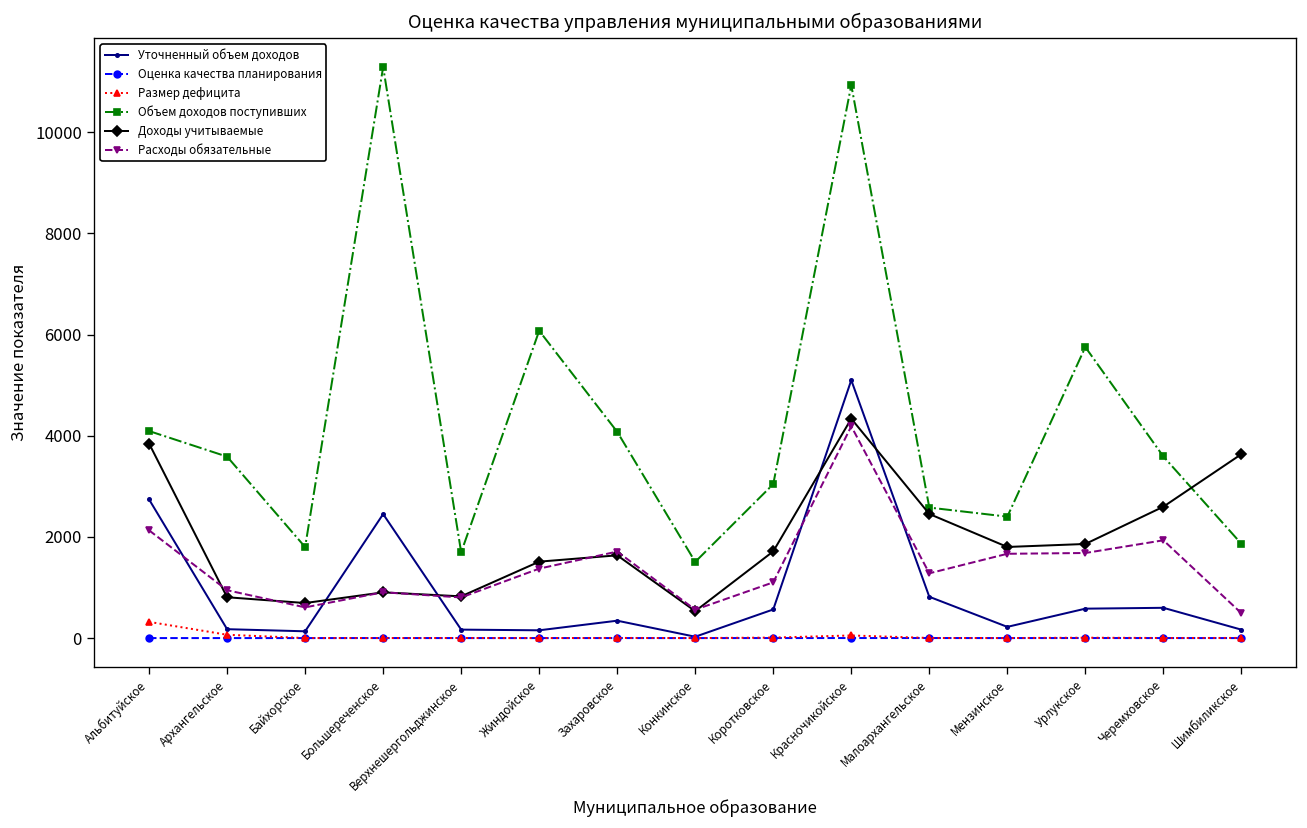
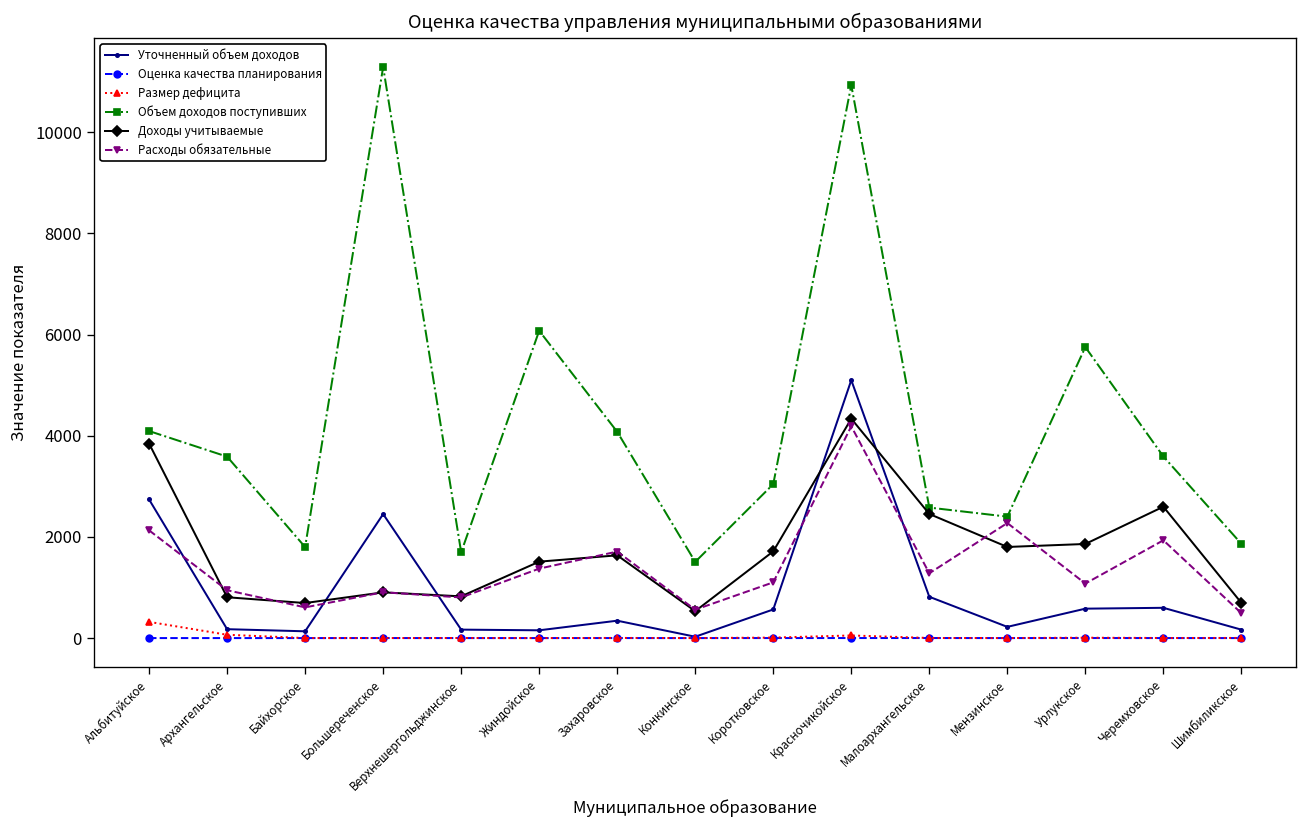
Расходы обязательные, Мензинское: 1700 -> 2300
Расходы обязательные, Урлукское: 1700 -> 1100
Доходы учитываемые, Шимбиликское: 3600 -> 700
